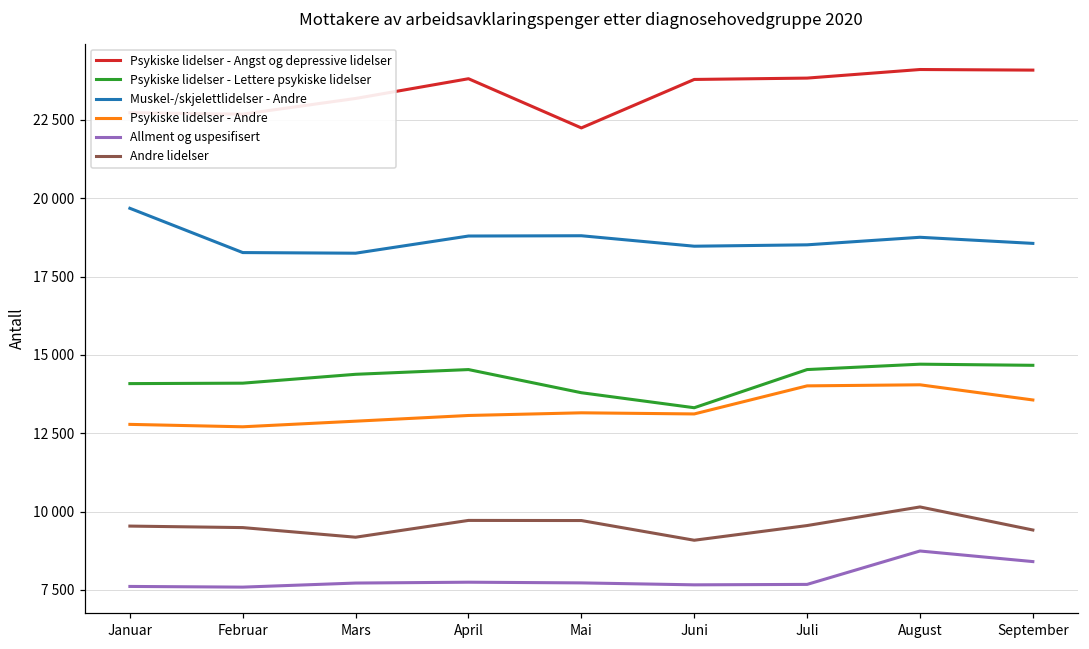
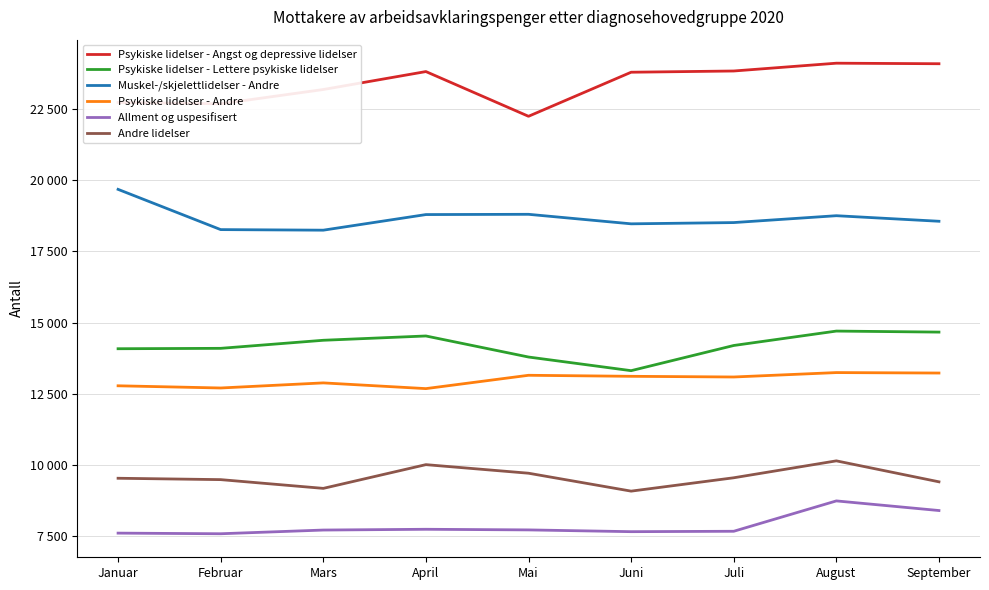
Psykiske lidelser - Andre, April: 13100 -> 12700
Andre lidelser, April: 9700 -> 10000
Psykiske lidelser - Lettere psykiske lidelser, Juli: 14500 -> 14200
Psykiske lidelser - Andre, Juli: 14000 -> 13100
Psykiske lidelser - Andre, August: 14000 -> 13200
Psykiske lidelser - Andre, September: 13600 -> 13200
